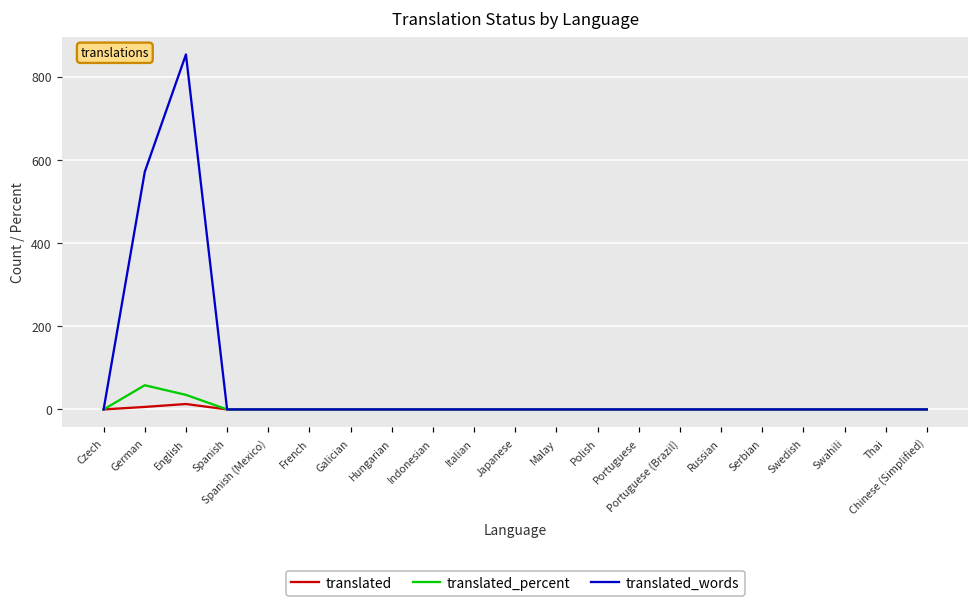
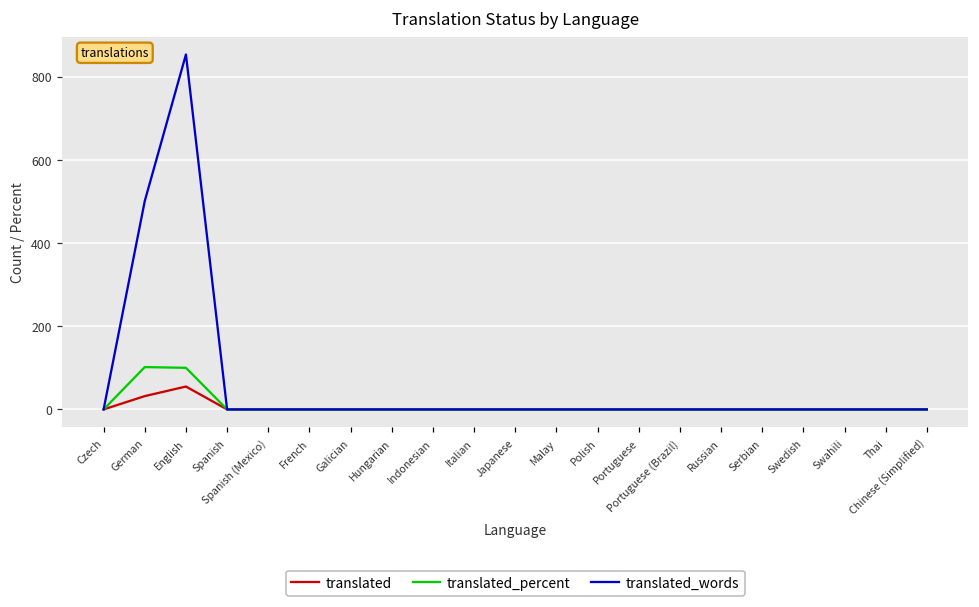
translated, German: 10 -> 30
translated_percent, German: 60 -> 100
translated_words, German: 570 -> 500
translated, English: 10 -> 60
translated_percent, English: 40 -> 100
